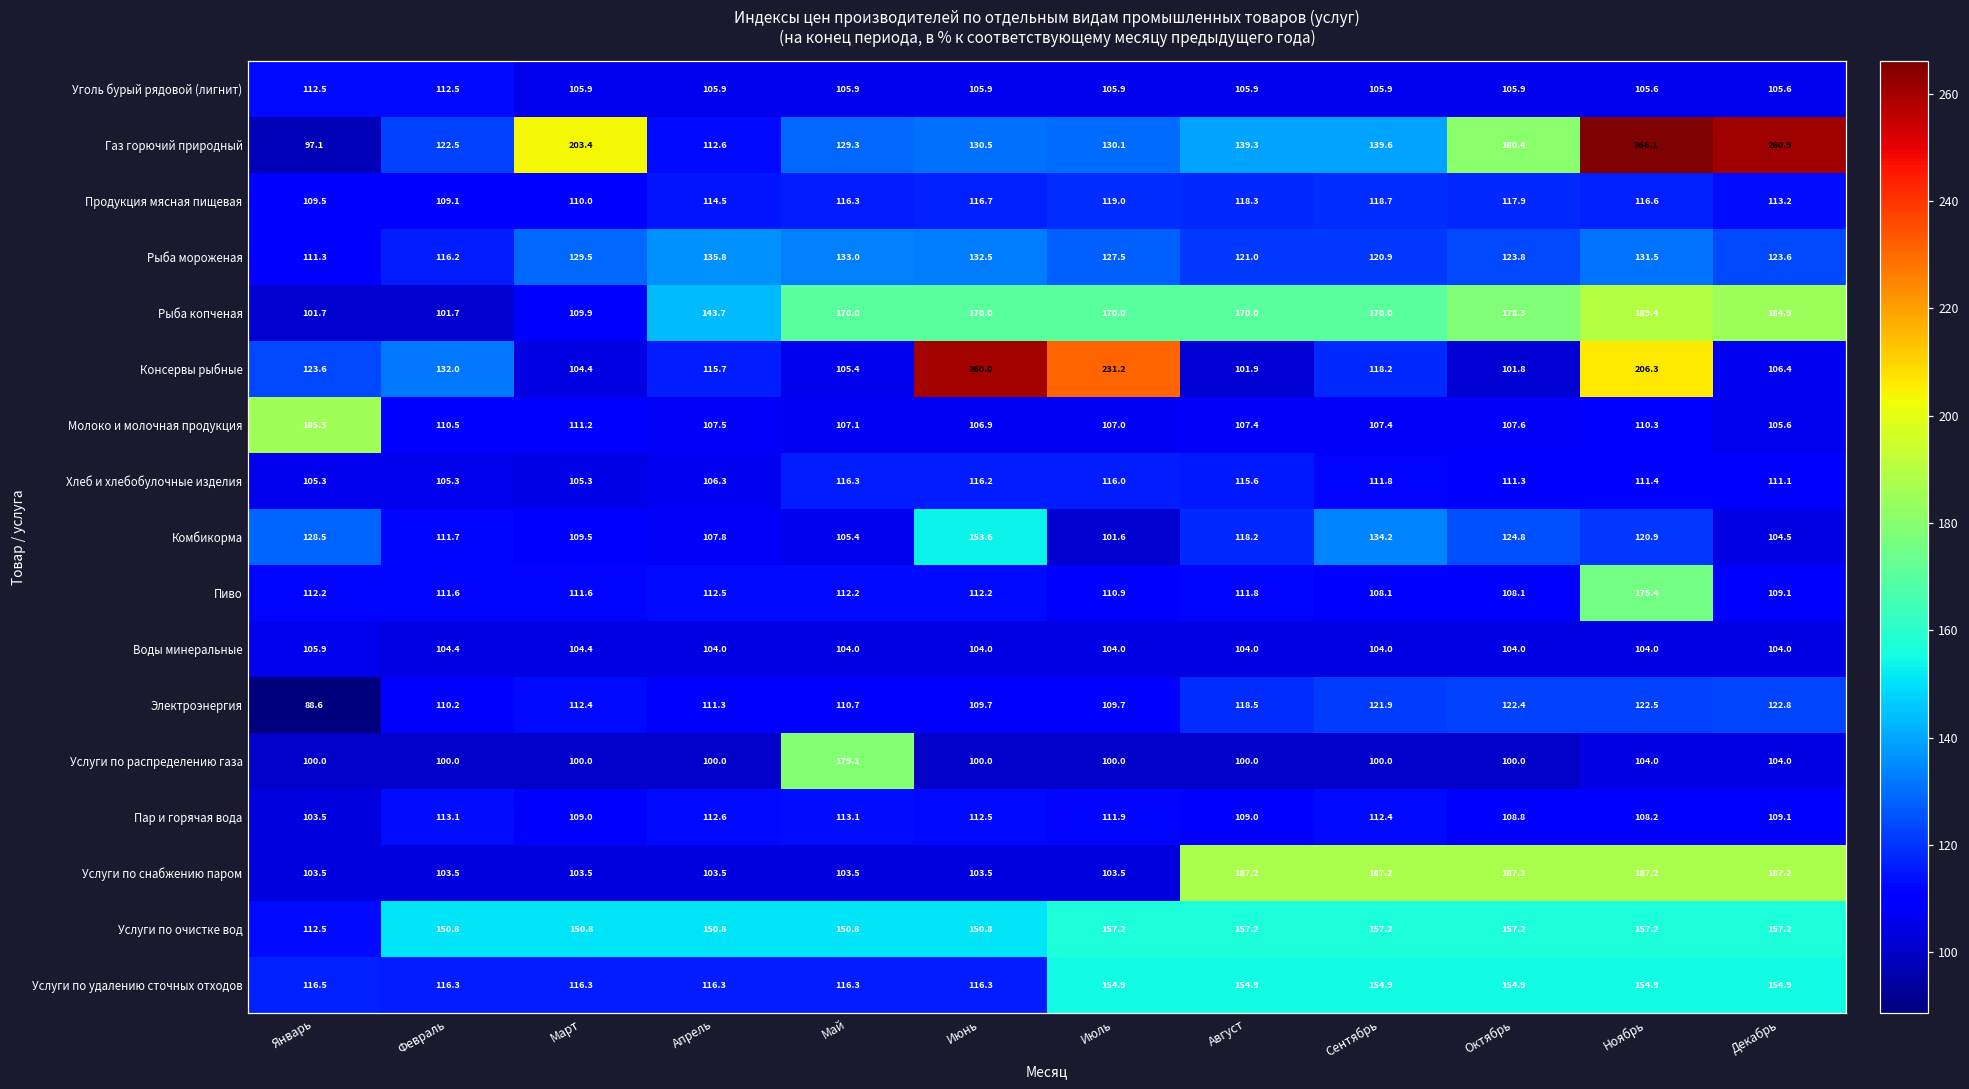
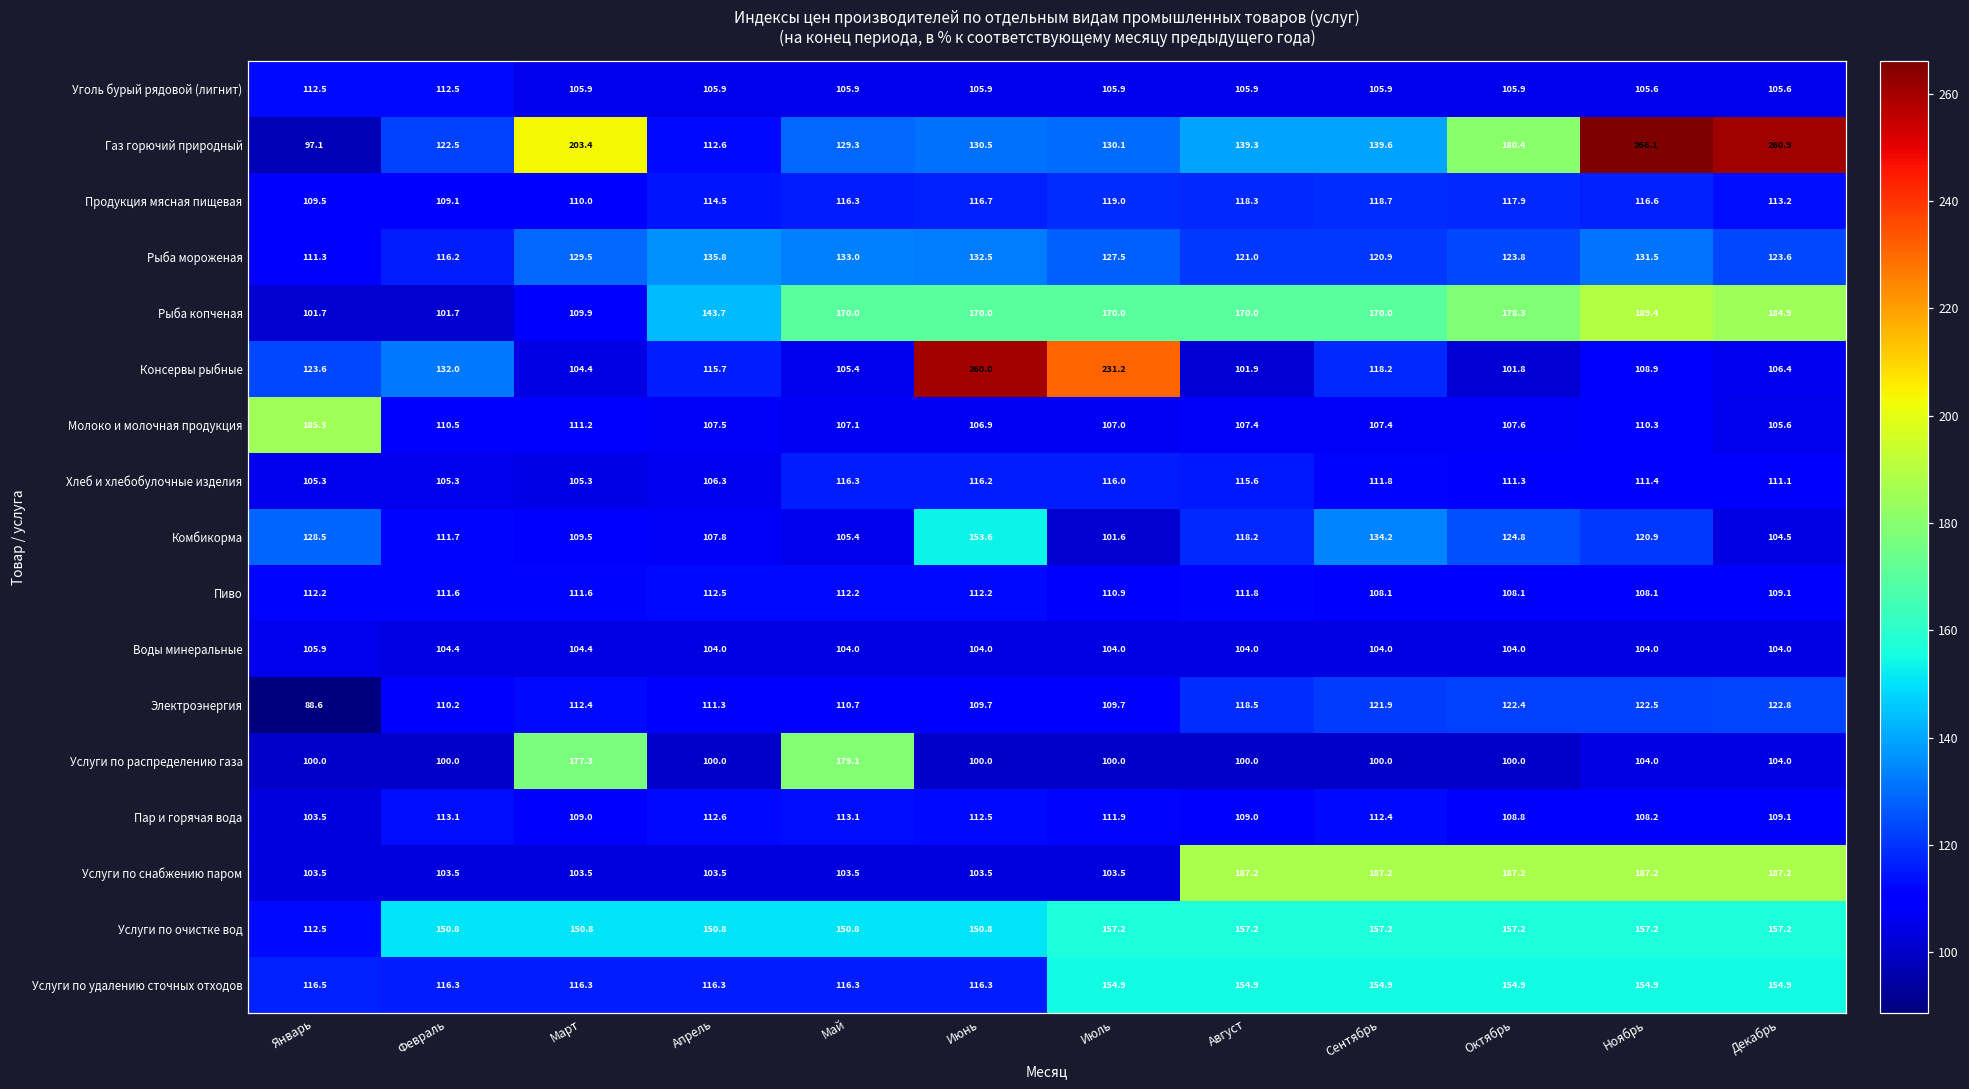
Консервы рыбные, Ноябрь: 206.3 -> 108.9
Пиво, Ноябрь: 175.4 -> 108.1
Услуги по распределению газа, Март: 100.0 -> 177.3
